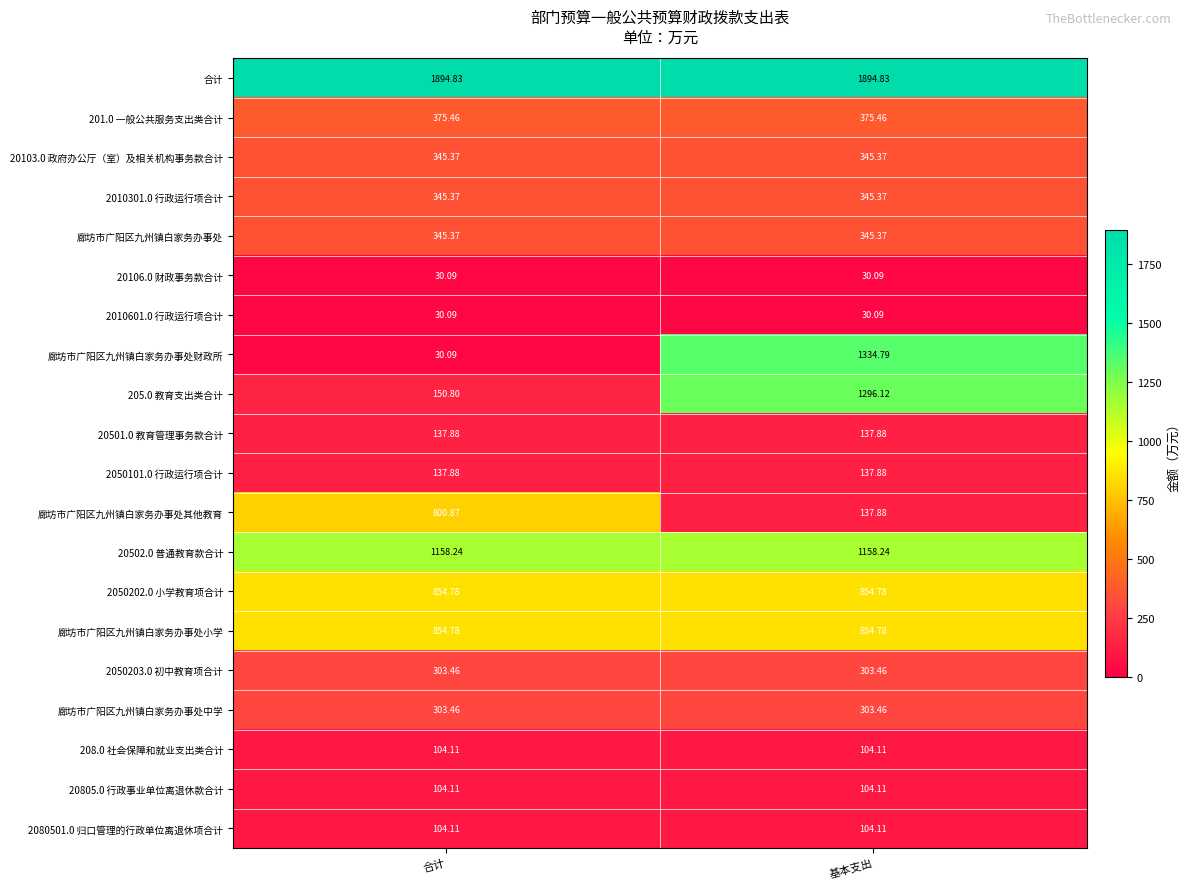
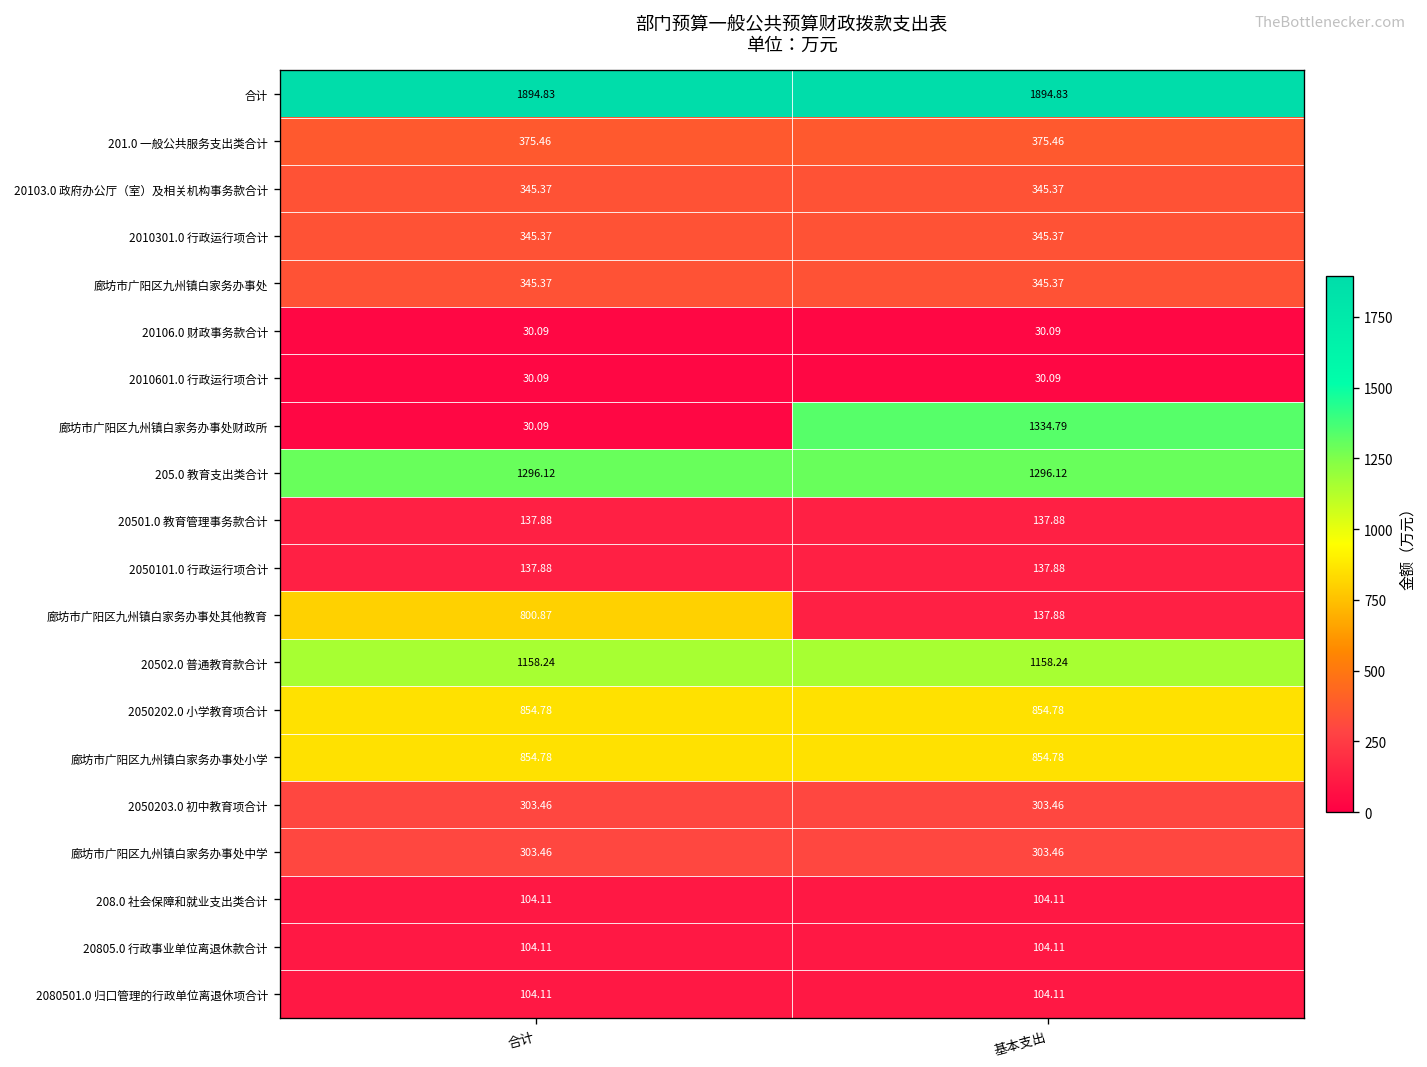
205.0 教育支出类合计, 合计: 150.80 -> 1296.12
